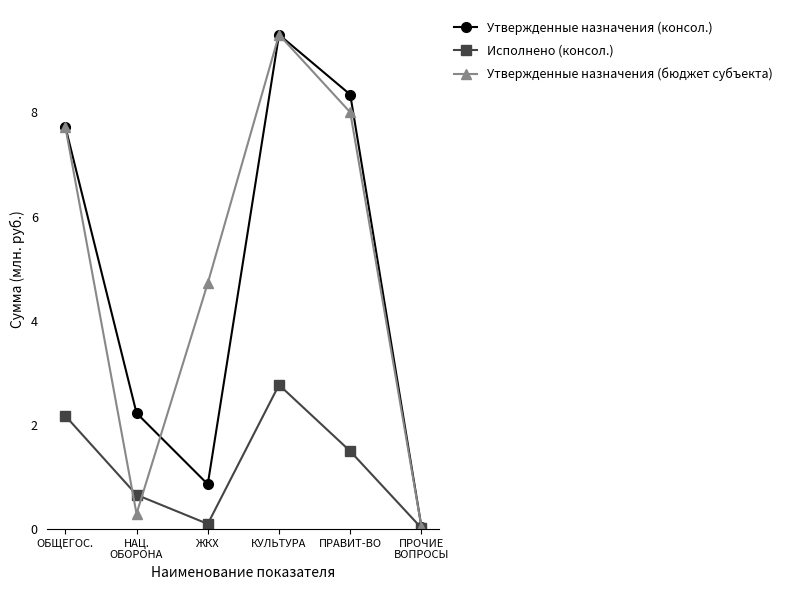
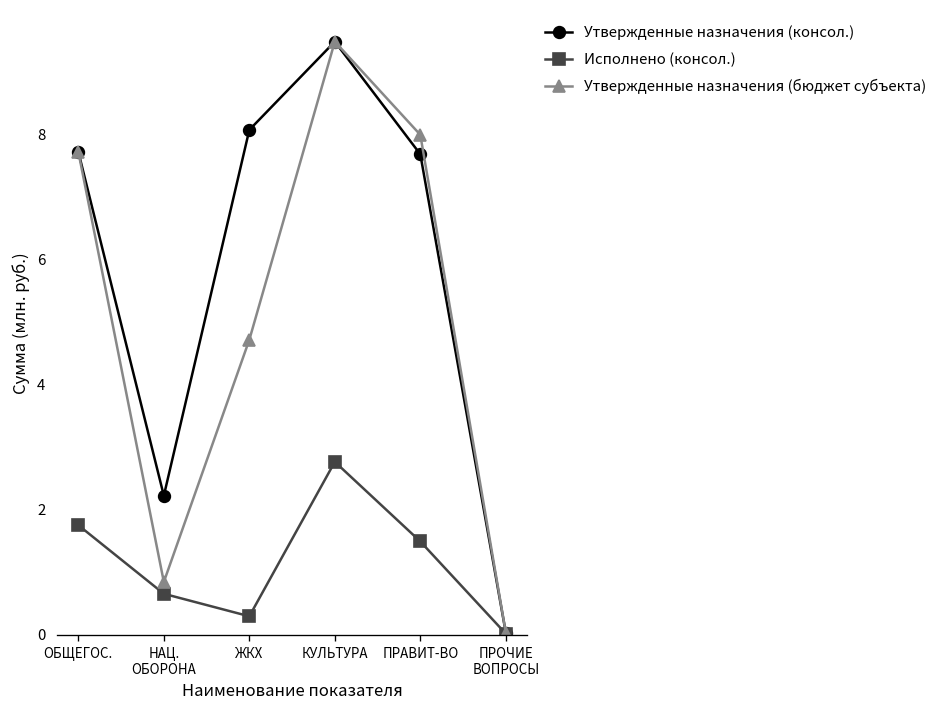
Исполнено (консол.), ОБЩЕГОС.: 2.2 -> 1.8
Утвержденные назначения (бюджет субъекта), НАЦ. ОБОРОНА: 0.3 -> 0.8
Утвержденные назначения (консол.), ЖКХ: 0.9 -> 8.1
Исполнено (консол.), ЖКХ: 0.1 -> 0.3
Утвержденные назначения (консол.), ПРАВИТ-ВО: 8.3 -> 7.7
